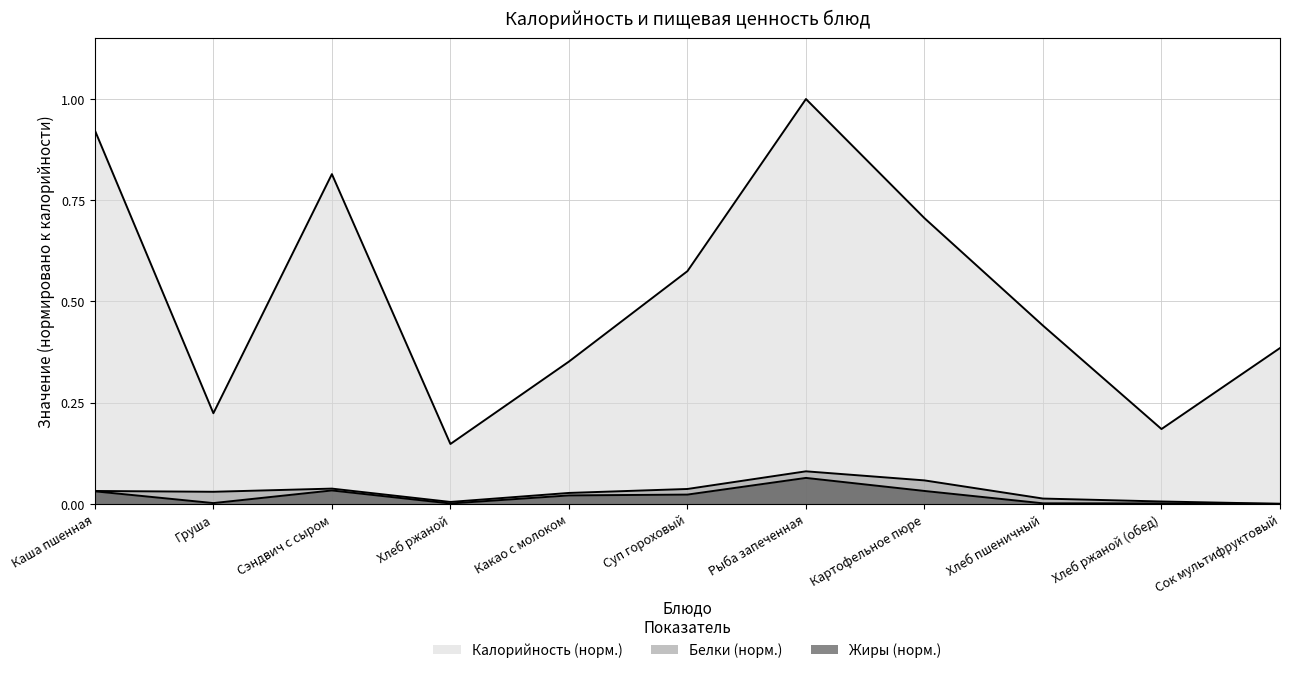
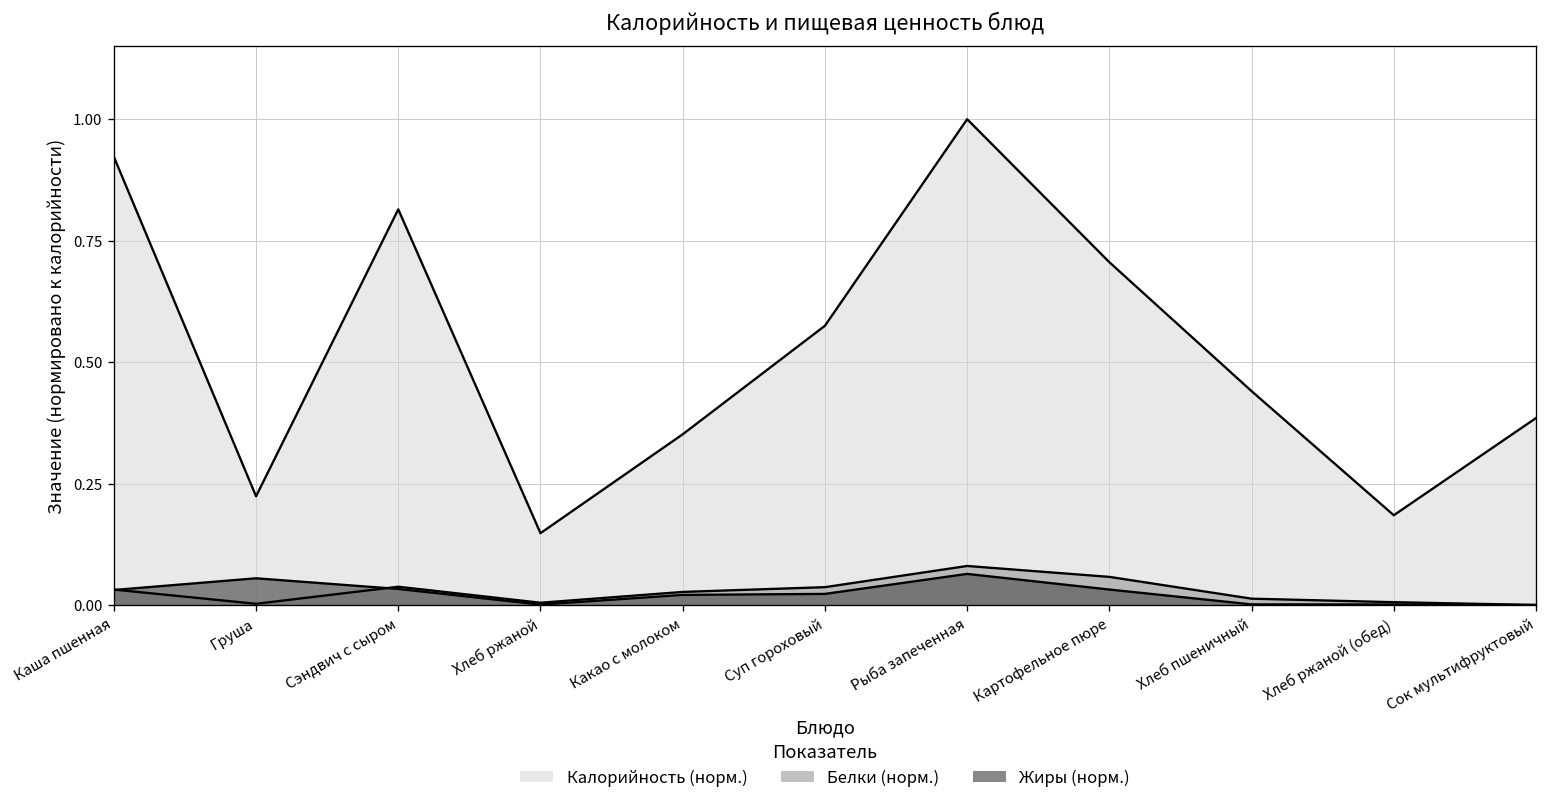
Белки (норм.), Груша: 0.03 -> 0.00
Жиры (норм.), Груша: 0.00 -> 0.05
